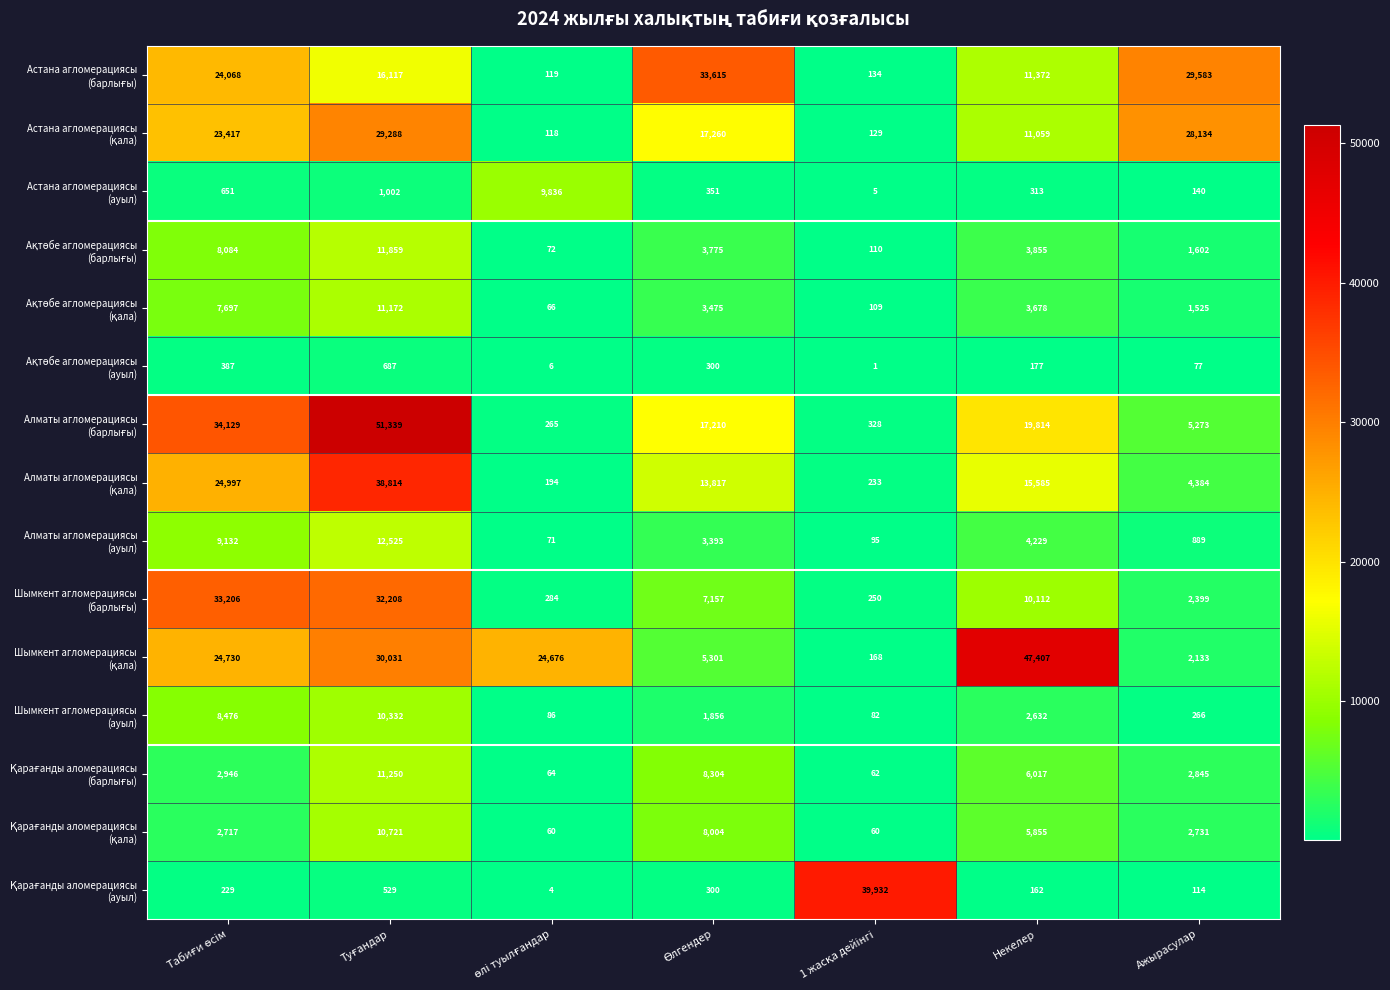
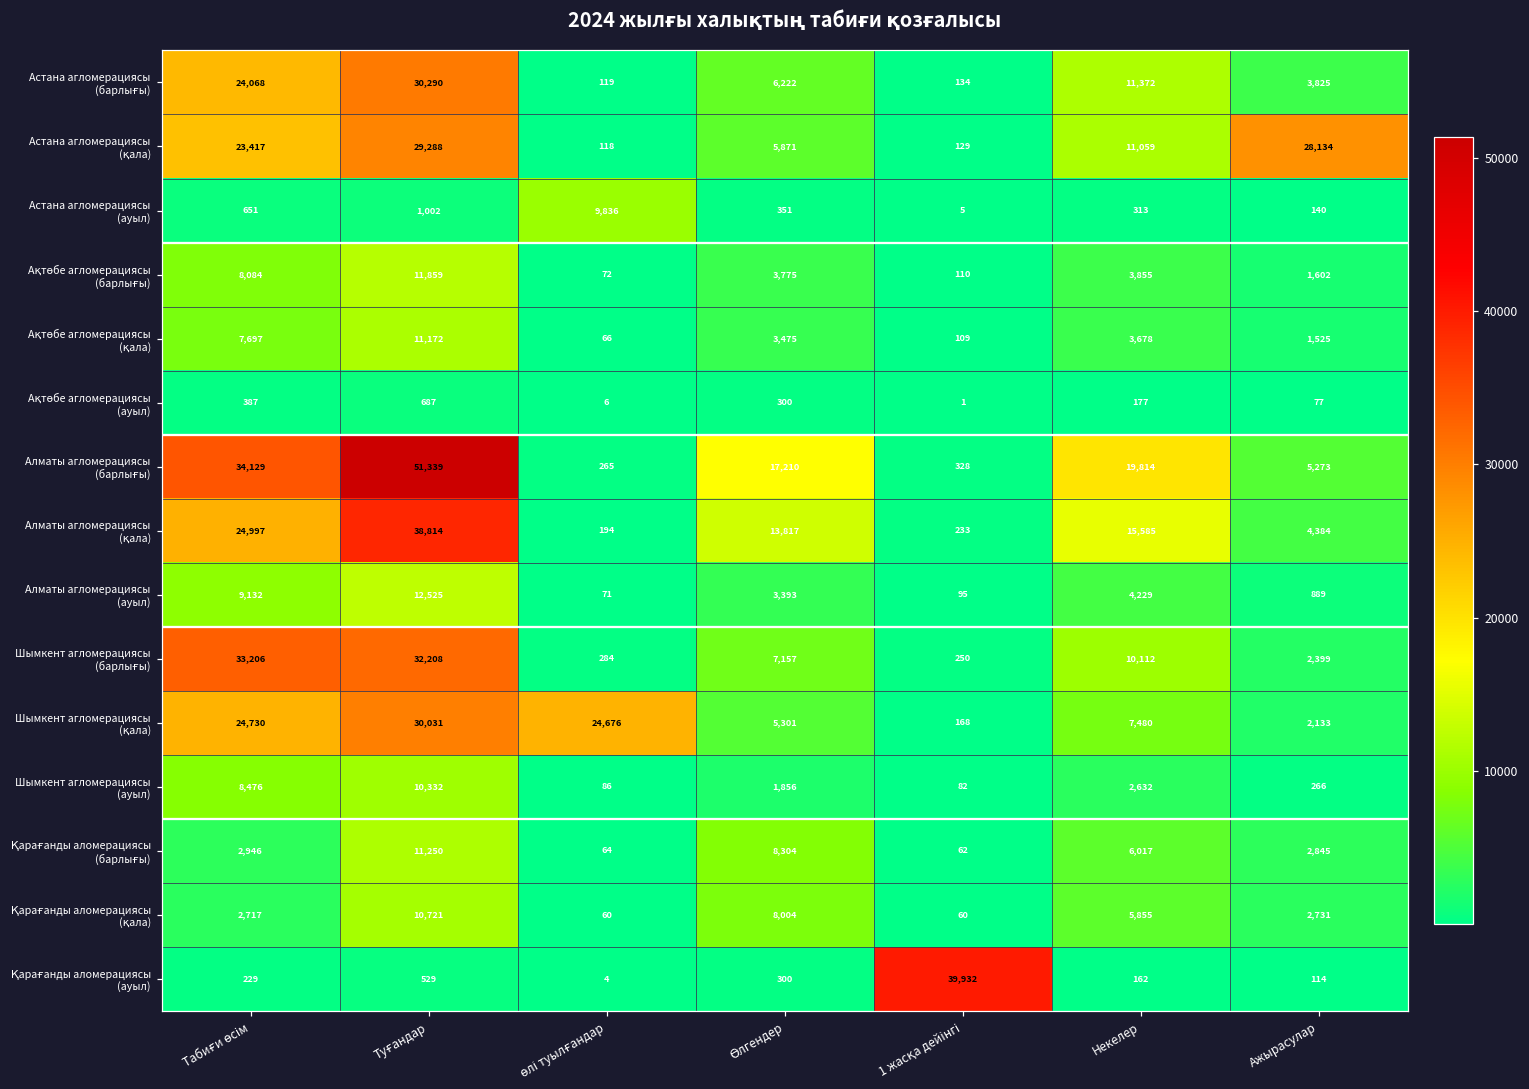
Астана агломерациясы (барлығы), Туғандар: 16,117 -> 30,290
Астана агломерациясы (барлығы), Өлгендер: 33,615 -> 6,222
Астана агломерациясы (барлығы), Ажырасулар: 29,583 -> 3,825
Астана агломерациясы (қала), Өлгендер: 17,260 -> 5,871
Шымкент агломерациясы (қала), Некелер: 47,407 -> 7,480
